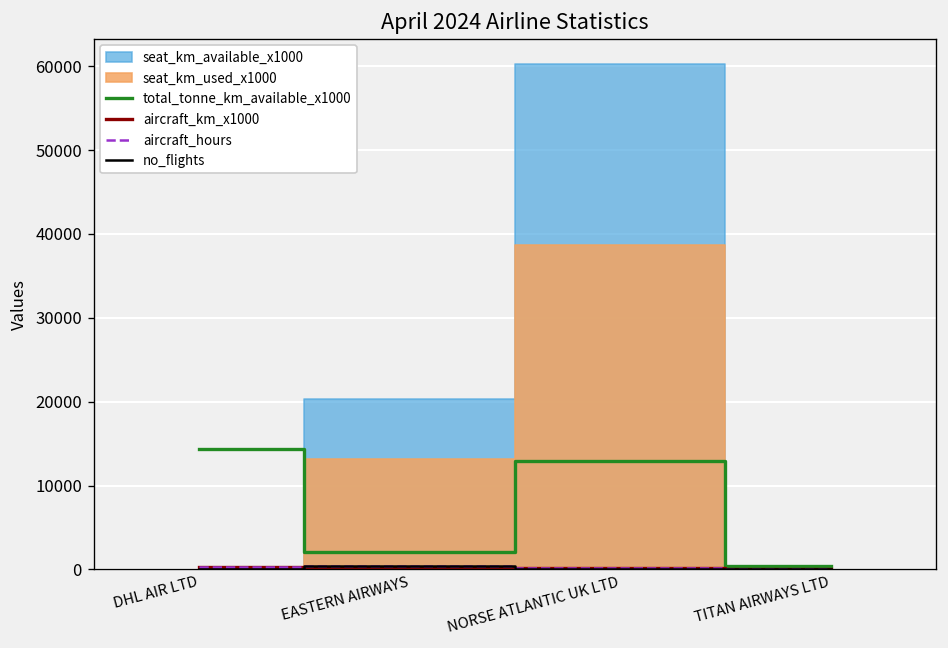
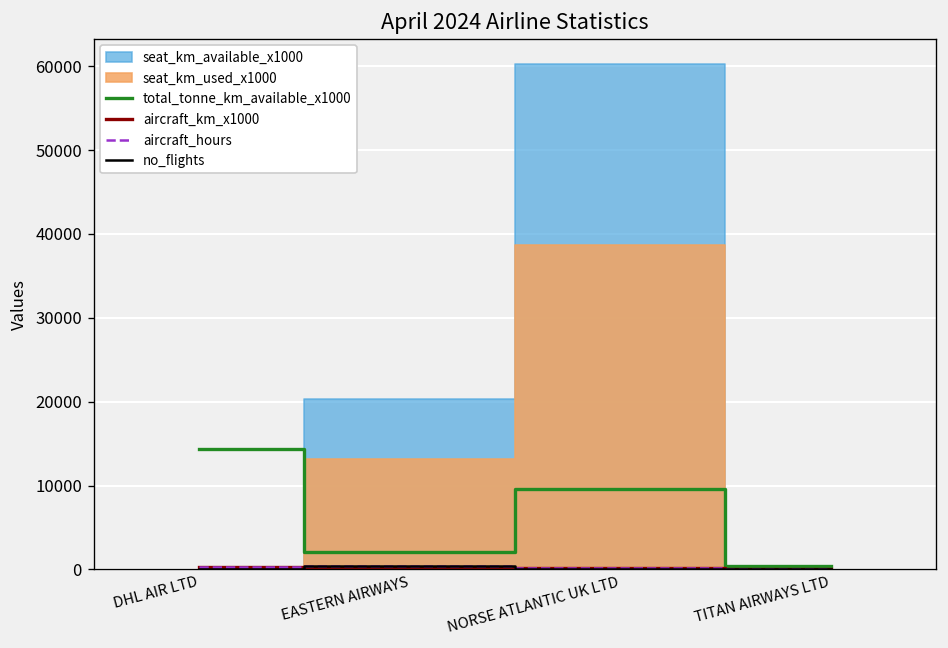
total_tonne_km_available_x1000, NORSE ATLANTIC UK LTD: 13000 -> 10000
